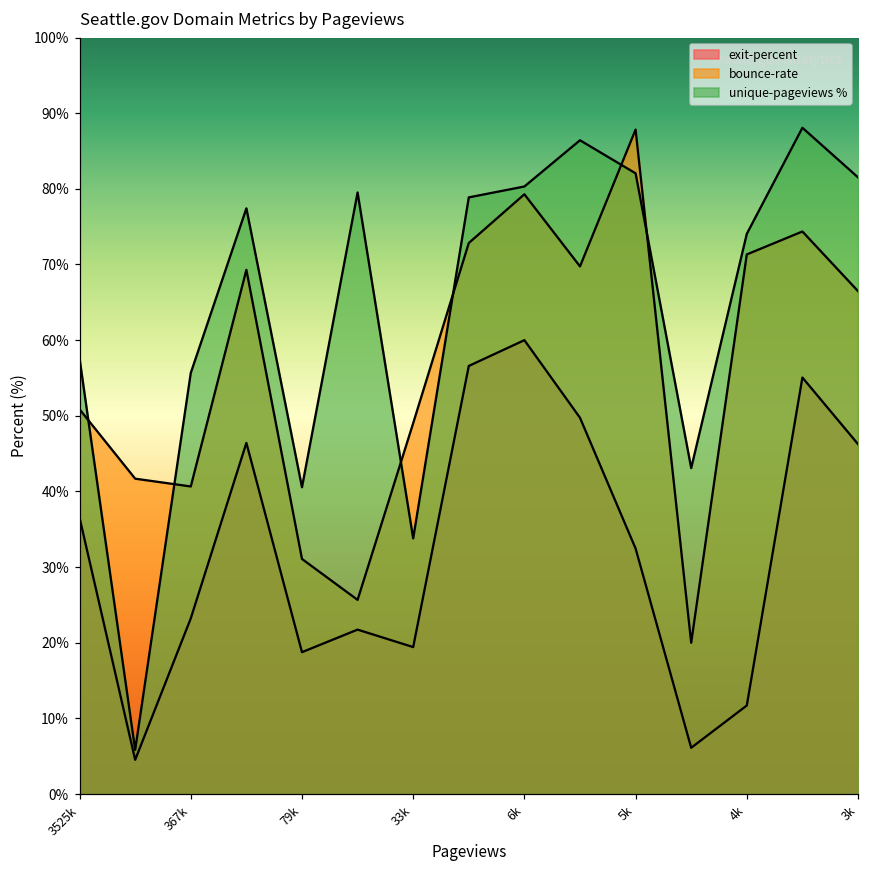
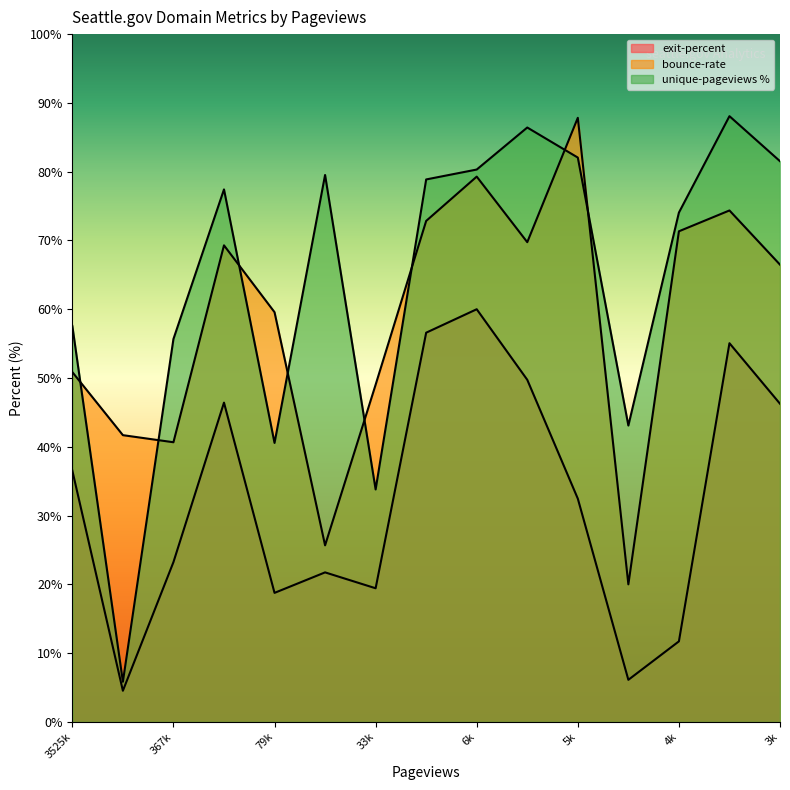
bounce-rate, 79k: 31% -> 60%
